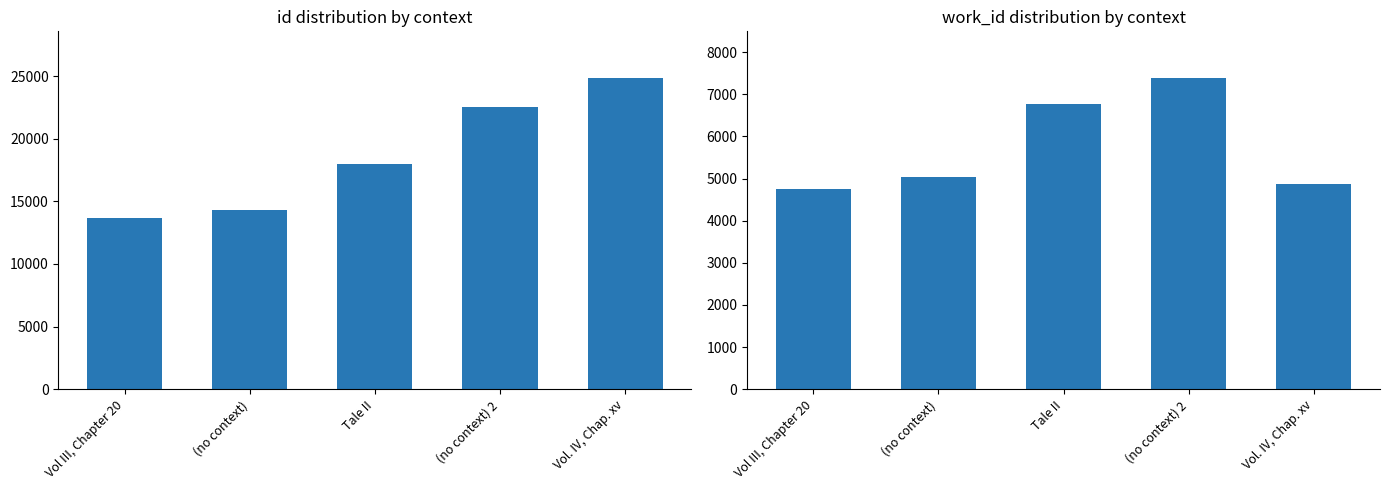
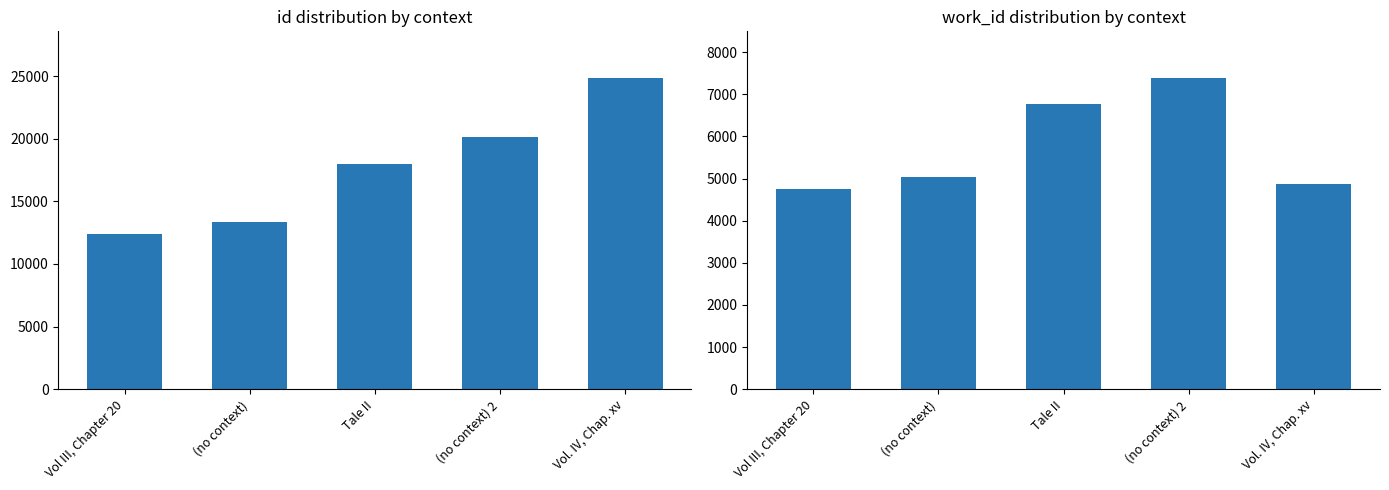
id distribution by context, Vol III, Chapter 20: 13700 -> 12400
id distribution by context, (no context): 14300 -> 13400
id distribution by context, (no context) 2: 22500 -> 20200
